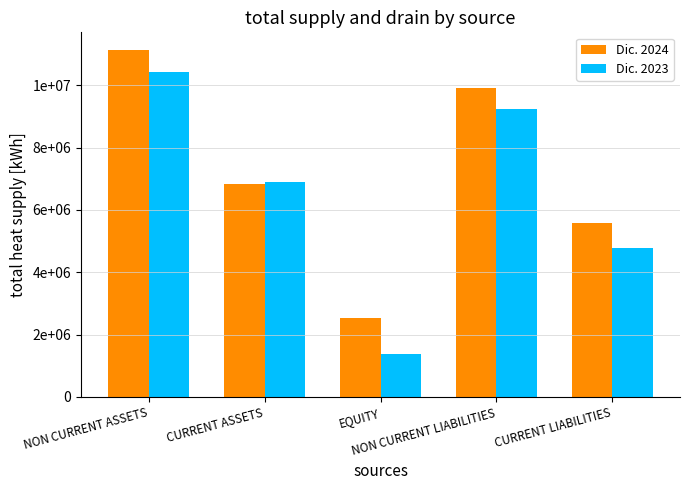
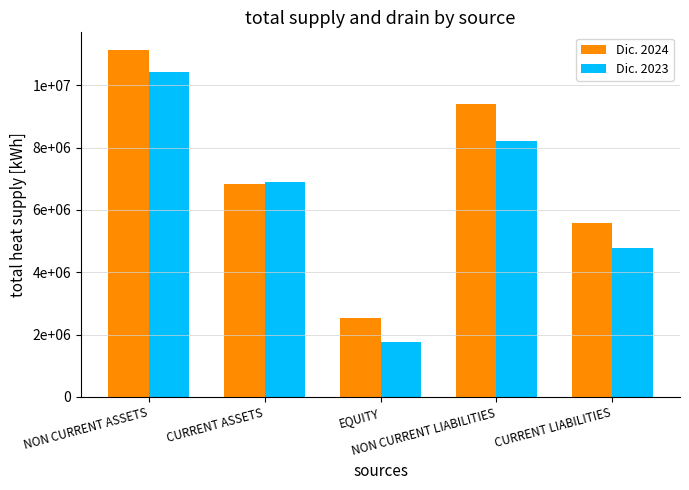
Dic. 2023, EQUITY: 1400000 -> 1800000
Dic. 2024, NON CURRENT LIABILITIES: 9900000 -> 9400000
Dic. 2023, NON CURRENT LIABILITIES: 9200000 -> 8200000
